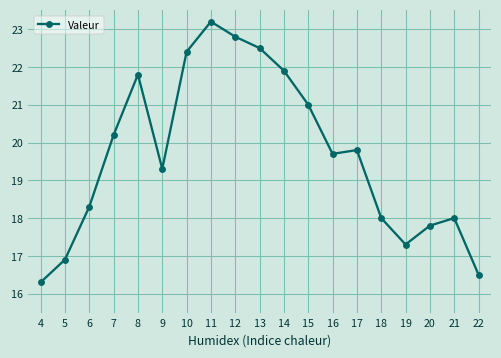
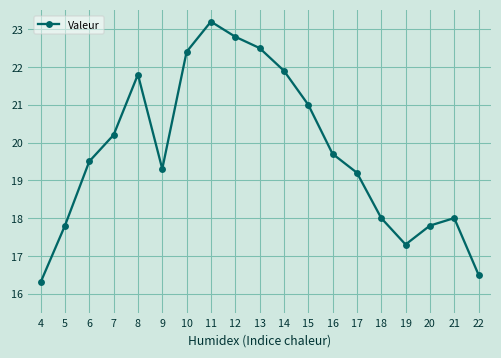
5: 16.9 -> 17.8
6: 18.3 -> 19.5
17: 19.8 -> 19.2
